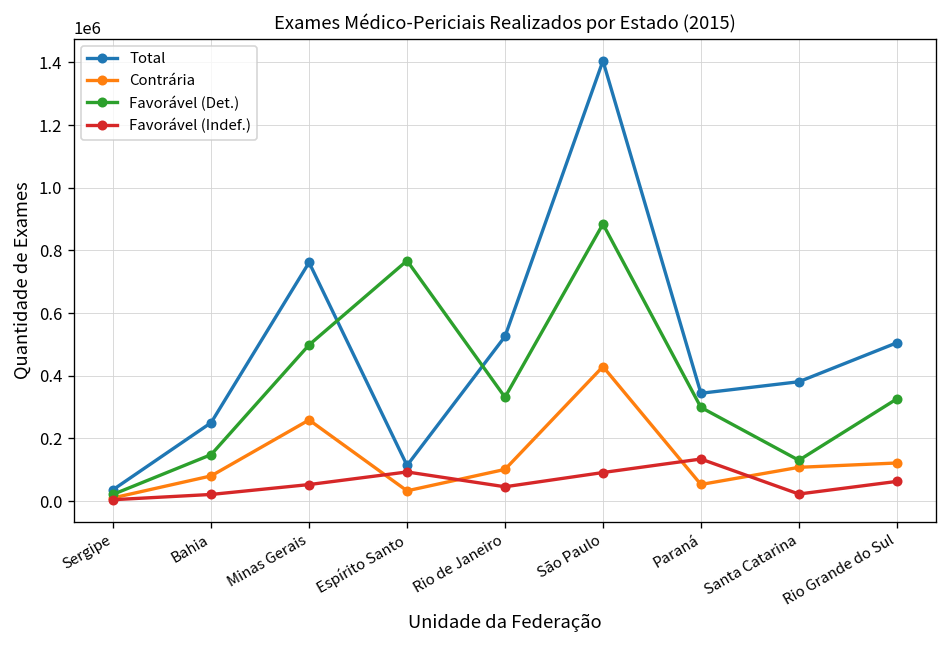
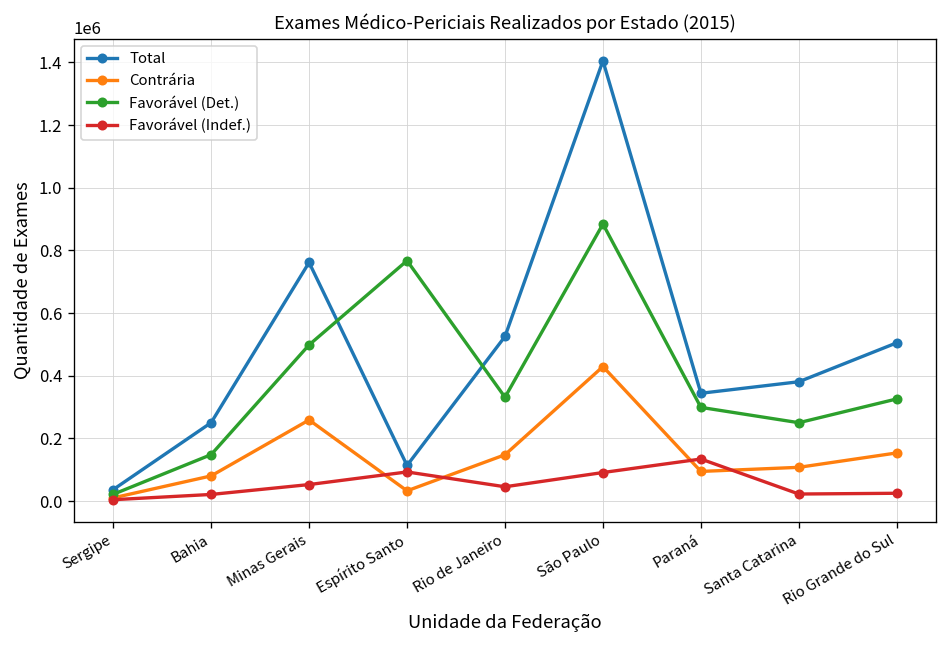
Contrária, Rio de Janeiro: 100000 -> 150000
Contrária, Paraná: 50000 -> 90000
Favorável (Det.), Santa Catarina: 130000 -> 250000
Contrária, Rio Grande do Sul: 120000 -> 150000
Favorável (Indef.), Rio Grande do Sul: 60000 -> 30000
